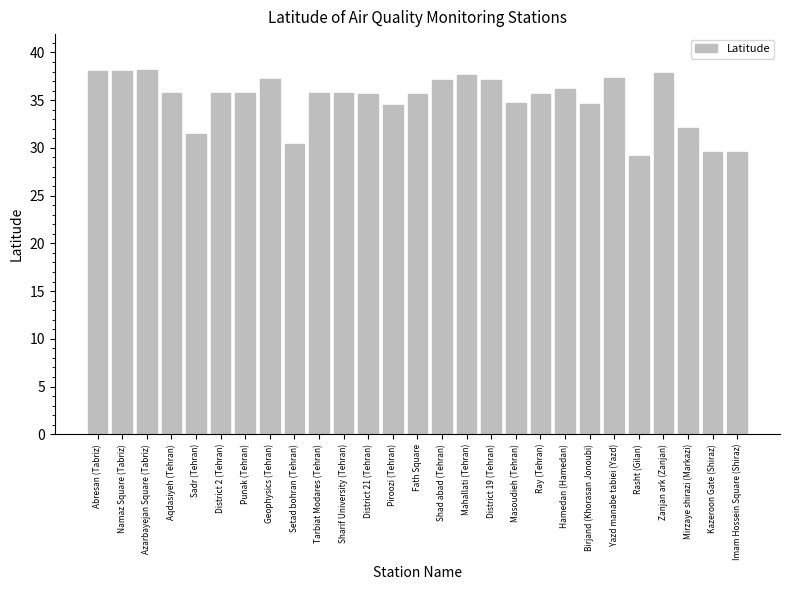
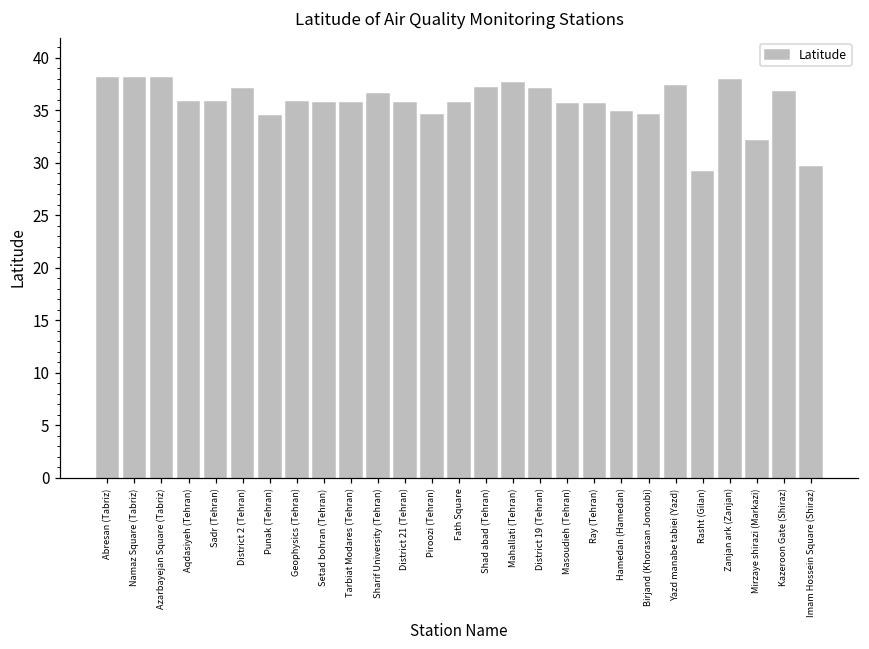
Sadr (Tehran): 31 -> 36
District 2 (Tehran): 36 -> 37
Punak (Tehran): 36 -> 34
Geophysics (Tehran): 37 -> 36
Setad bohran (Tehran): 30 -> 36
Sharif University (Tehran): 36 -> 37
Masoudieh (Tehran): 35 -> 36
Hamedan (Hamedan): 36 -> 35
Kazeroon Gate (Shiraz): 30 -> 37
